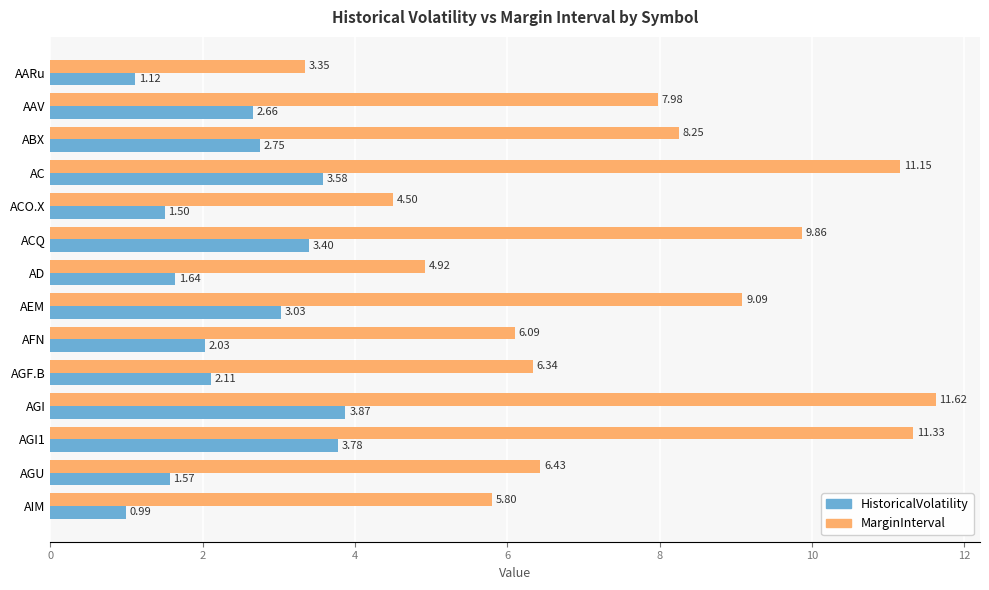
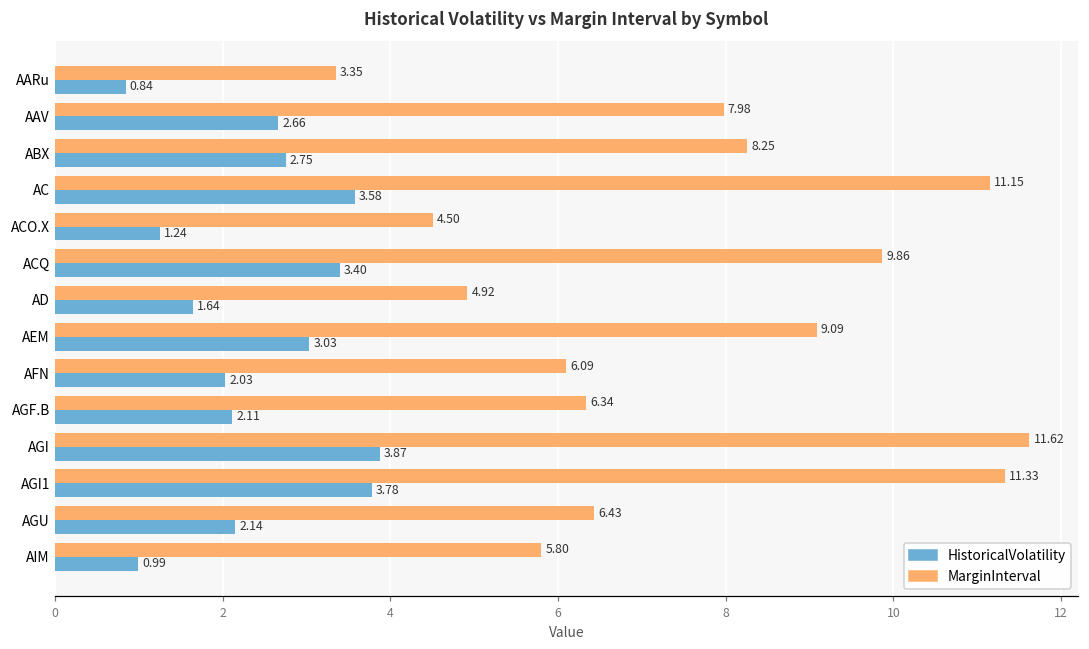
HistoricalVolatility, AARu: 1.12 -> 0.84
HistoricalVolatility, ACO.X: 1.50 -> 1.24
HistoricalVolatility, AGU: 1.57 -> 2.14
